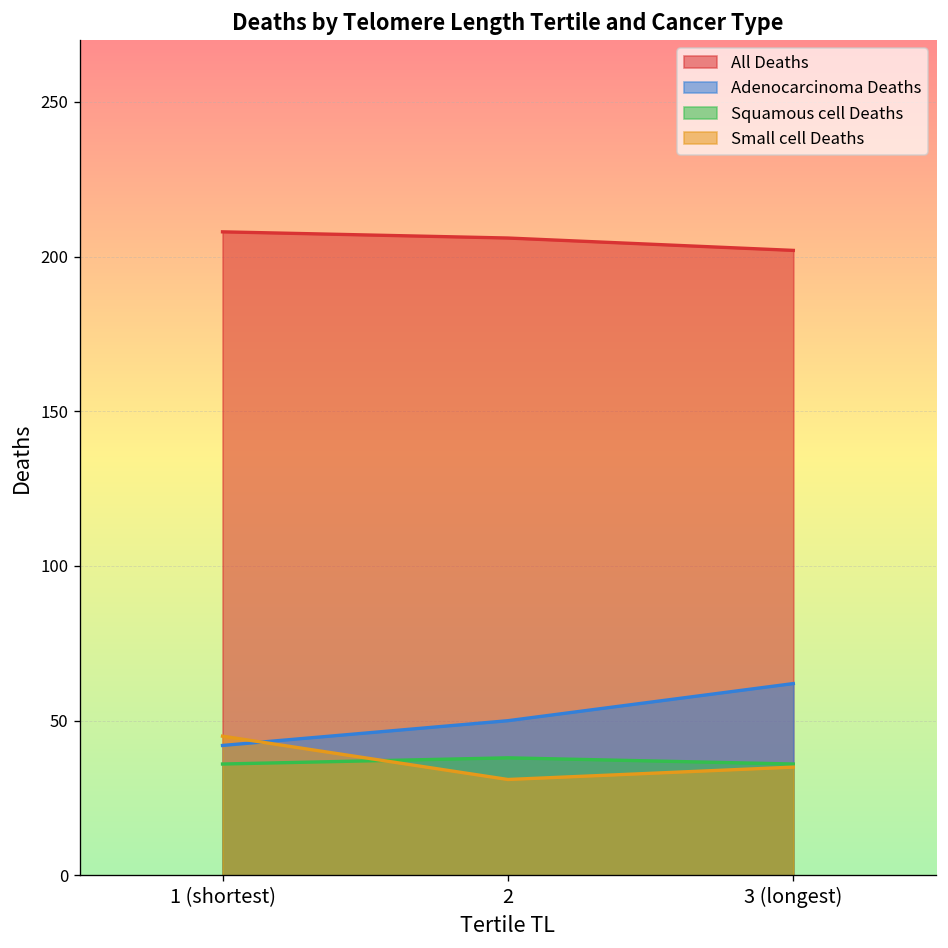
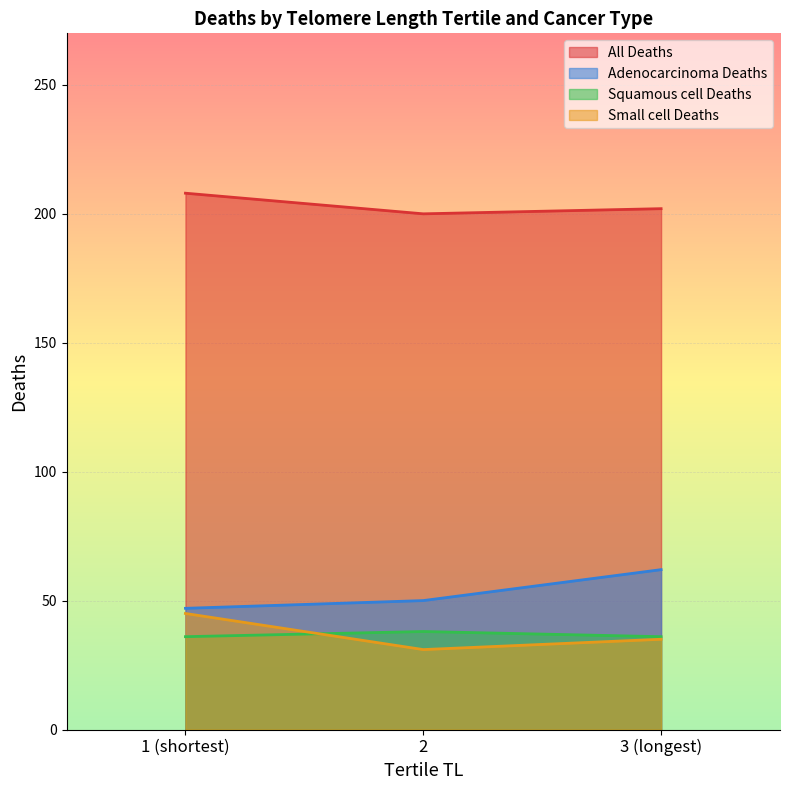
Adenocarcinoma Deaths, 1 (shortest): 42 -> 47
All Deaths, 2: 206 -> 200
